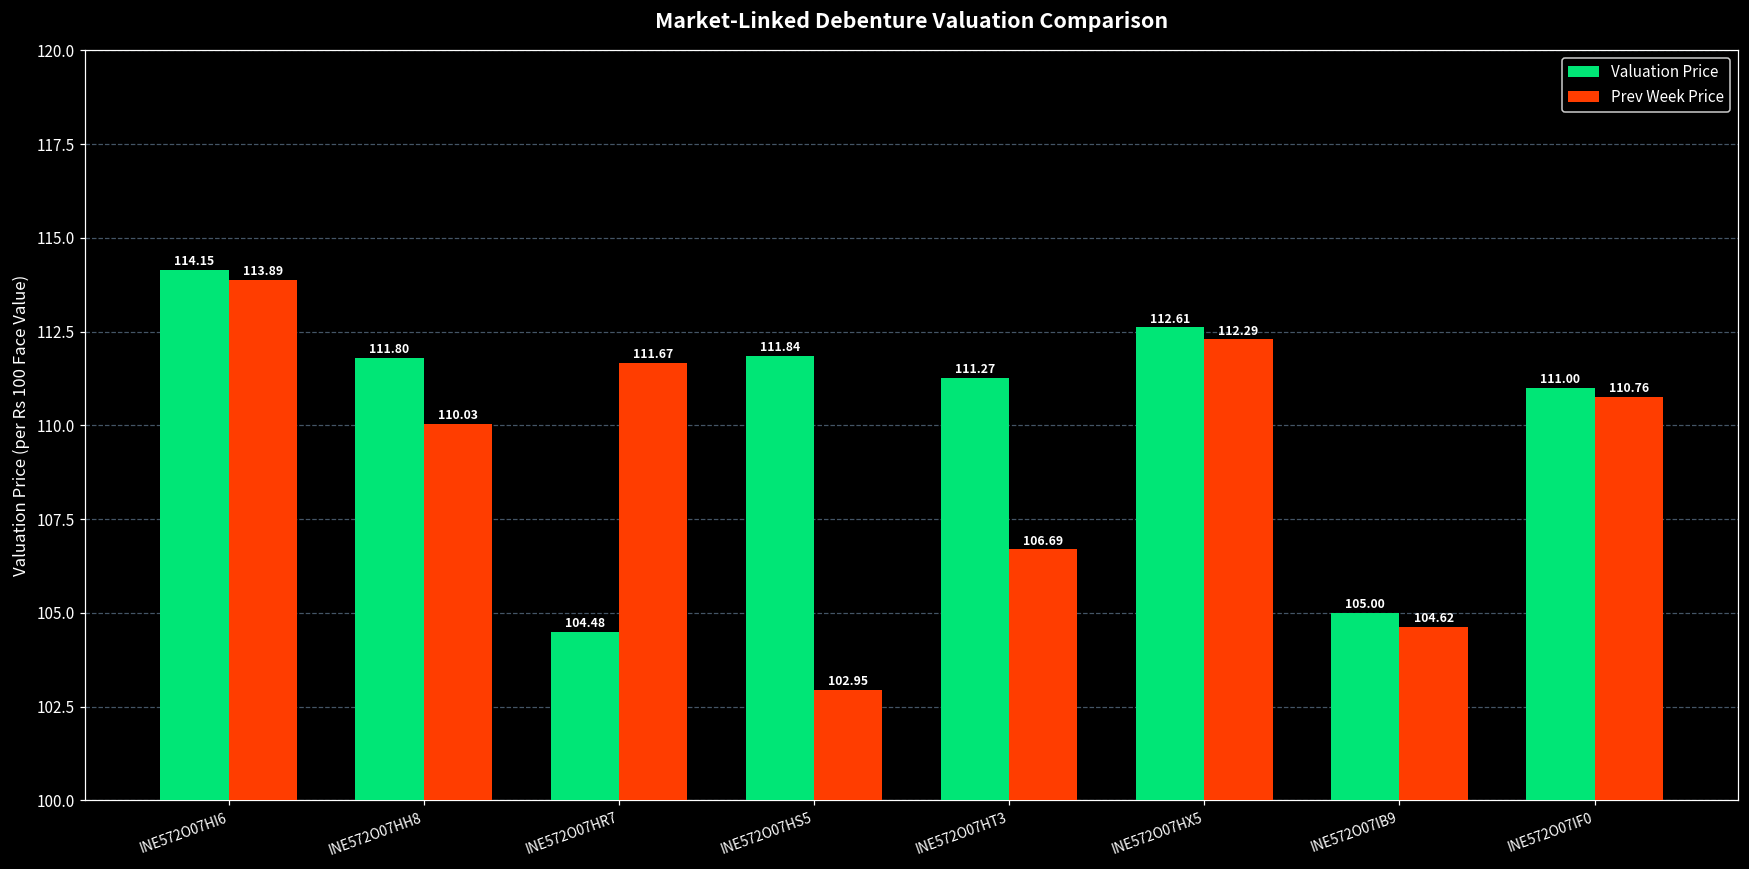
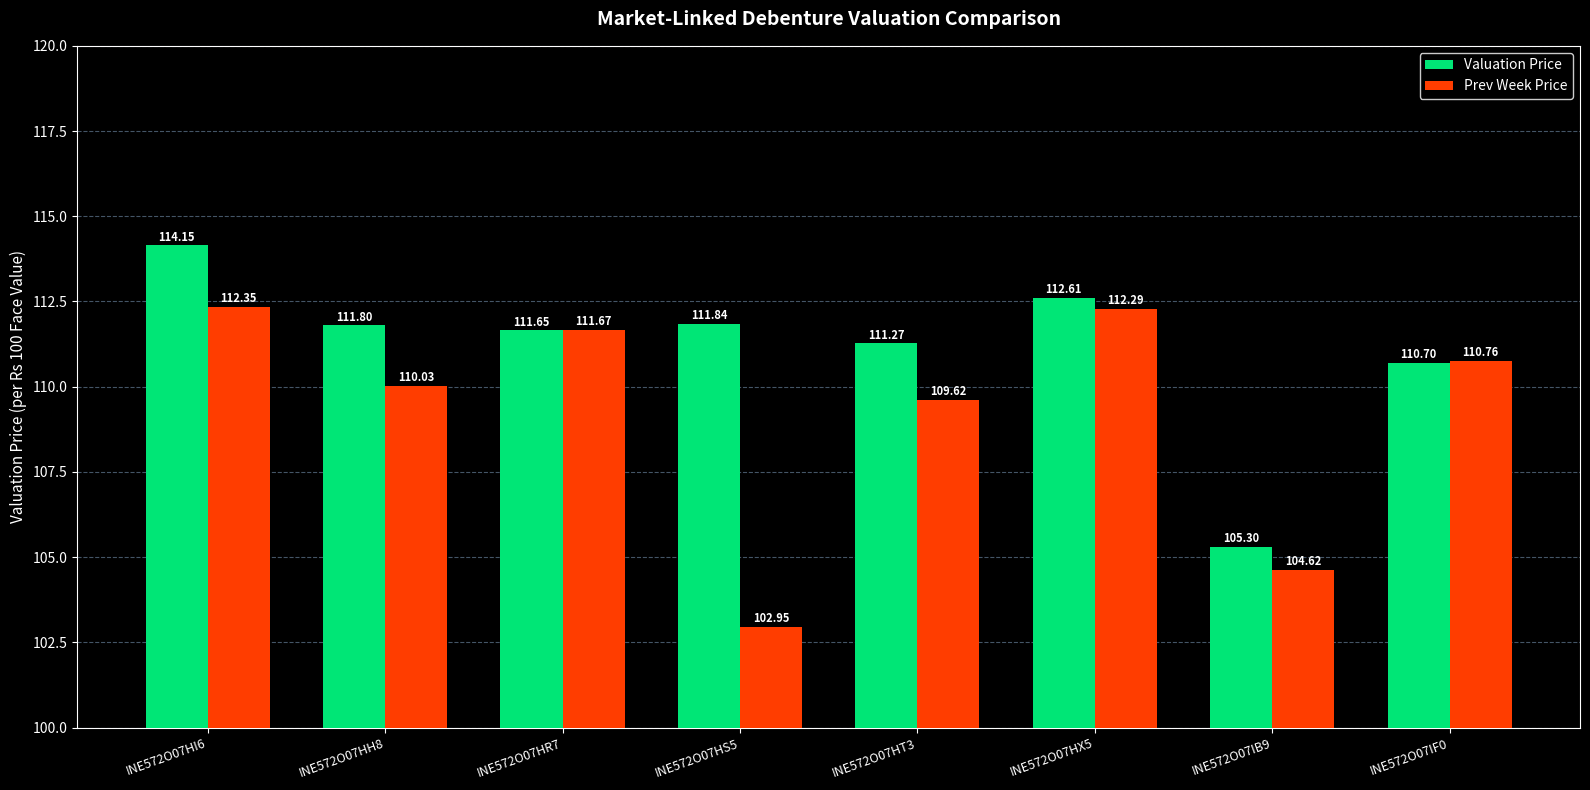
Prev Week Price, INE572O07HI6: 113.89 -> 112.35
Valuation Price, INE572O07HR7: 104.48 -> 111.65
Prev Week Price, INE572O07HT3: 106.69 -> 109.62
Valuation Price, INE572O07IB9: 105.00 -> 105.30
Valuation Price, INE572O07IF0: 111.00 -> 110.70
